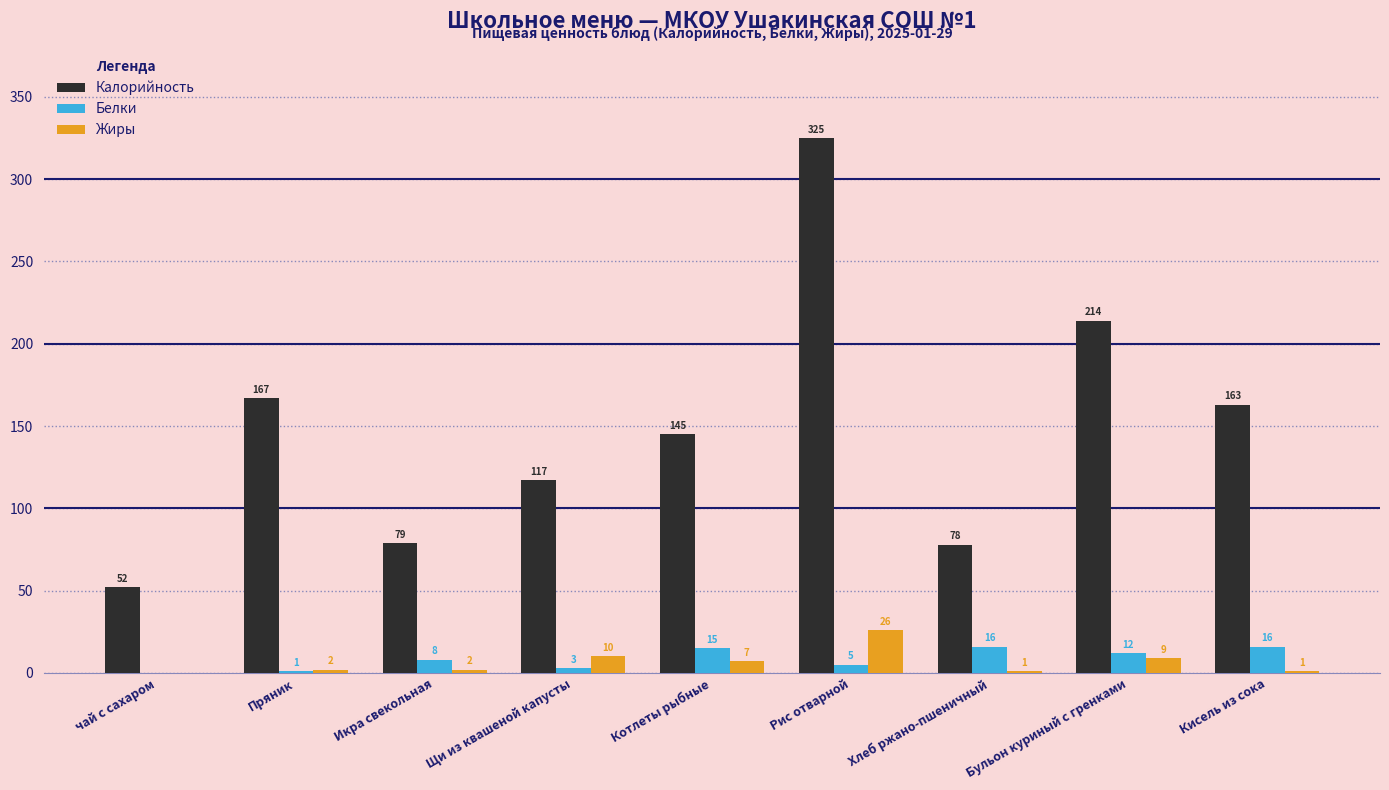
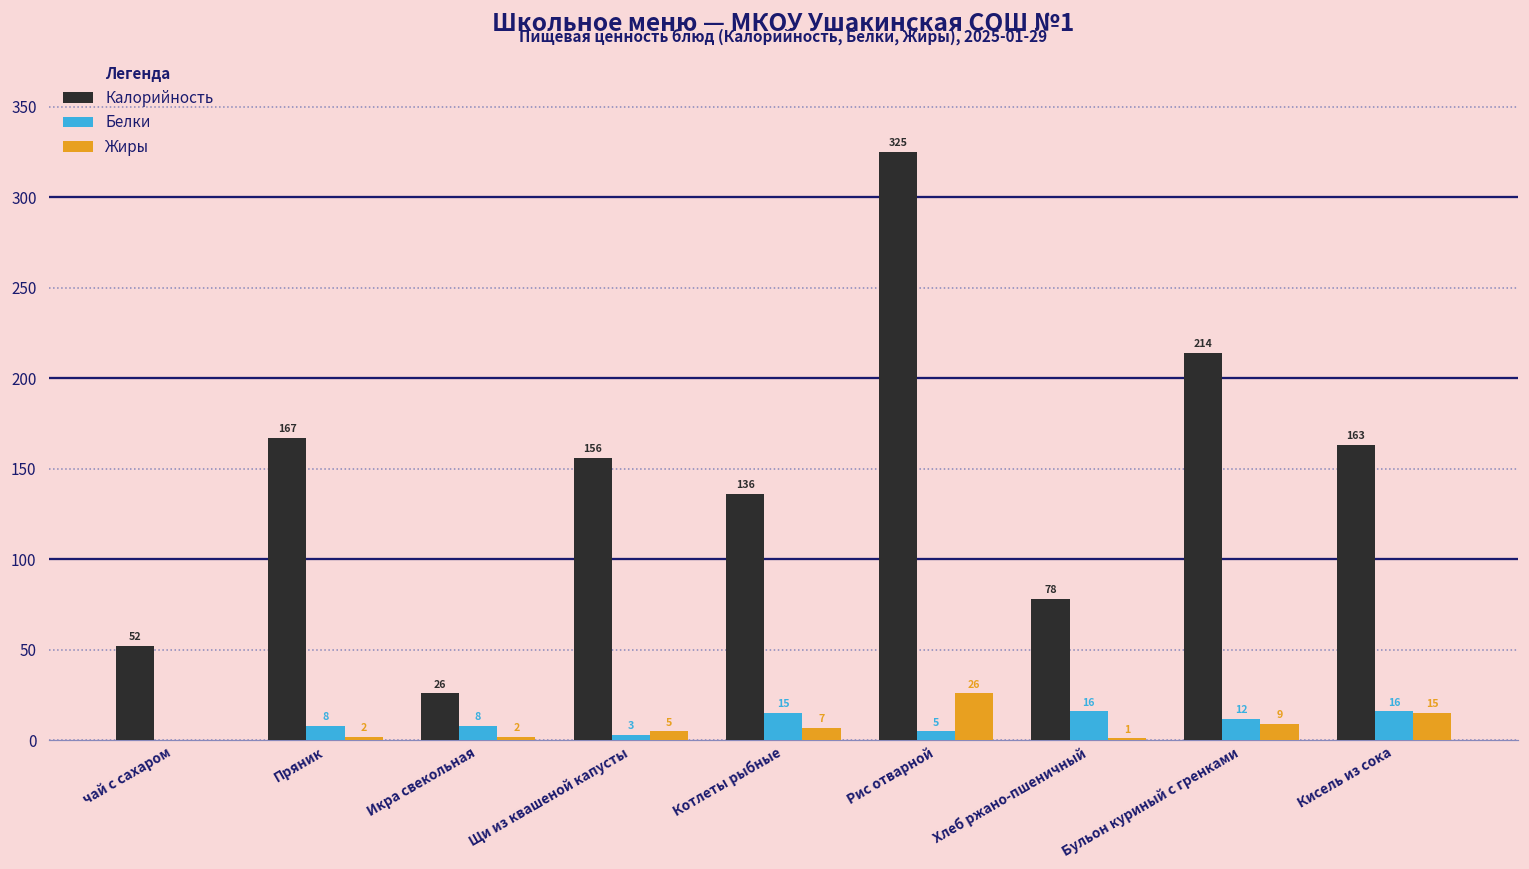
Белки, Пряник: 1 -> 8
Калорийность, Икра свекольная: 79 -> 26
Калорийность, Щи из квашеной капусты: 117 -> 156
Жиры, Щи из квашеной капусты: 10 -> 5
Калорийность, Котлеты рыбные: 145 -> 136
Жиры, Кисель из сока: 1 -> 15
